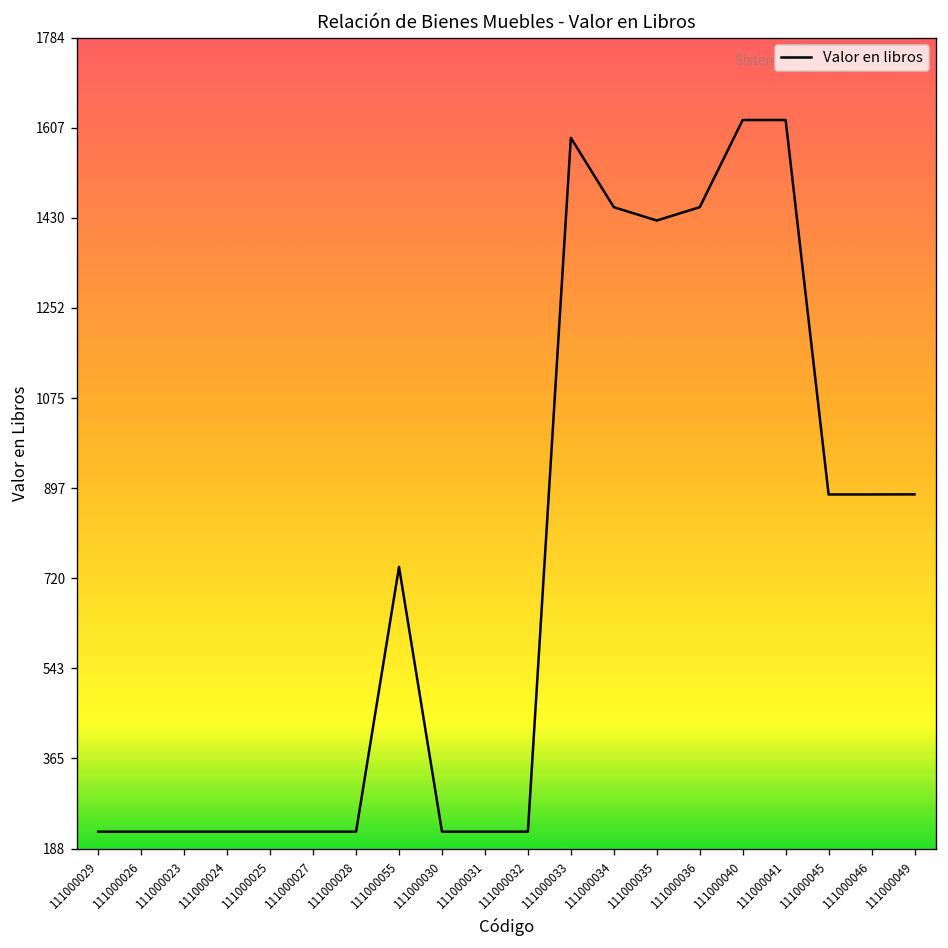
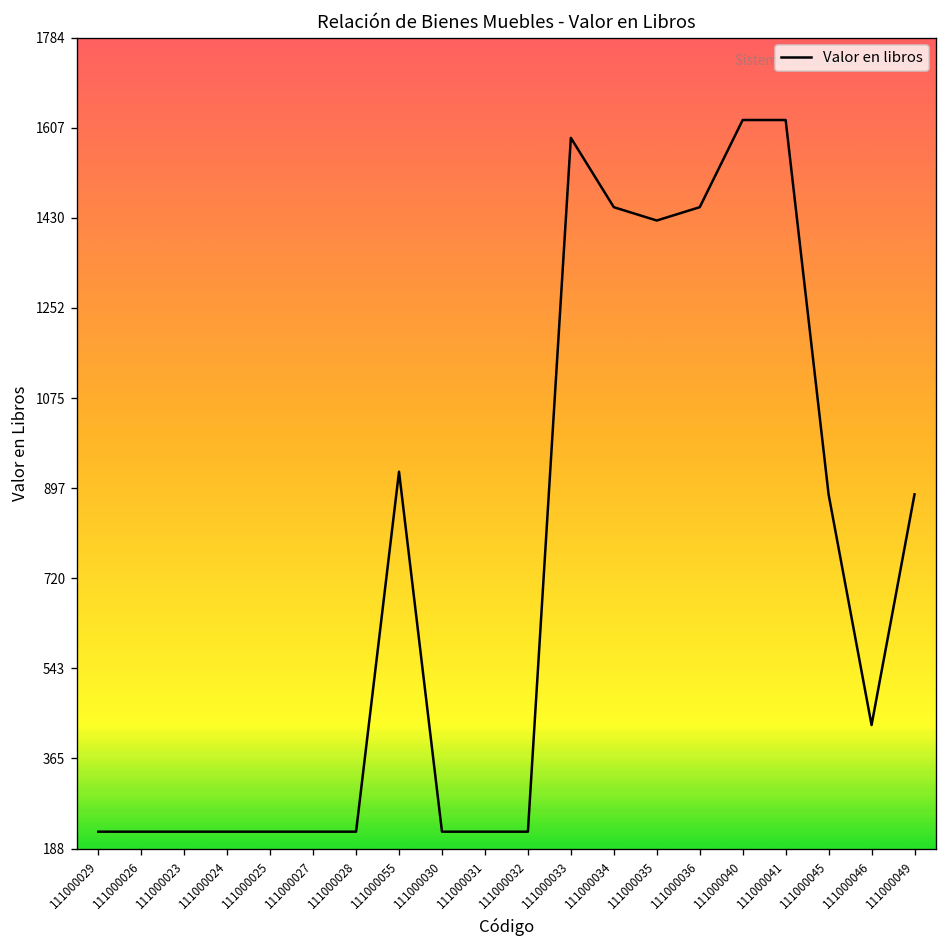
111000055: 740 -> 930
111000046: 880 -> 430
